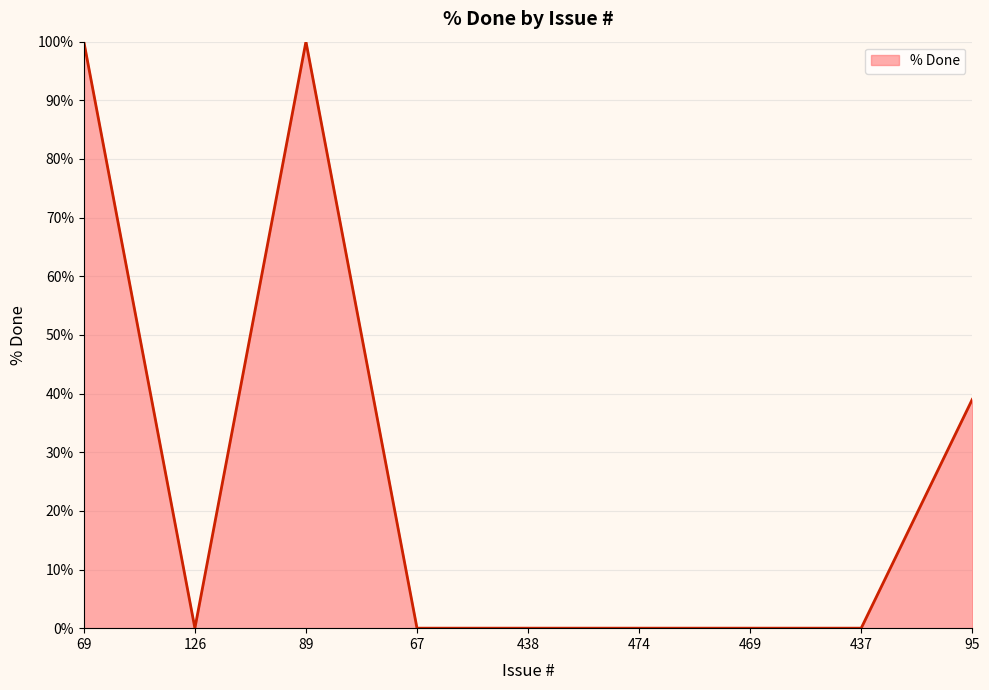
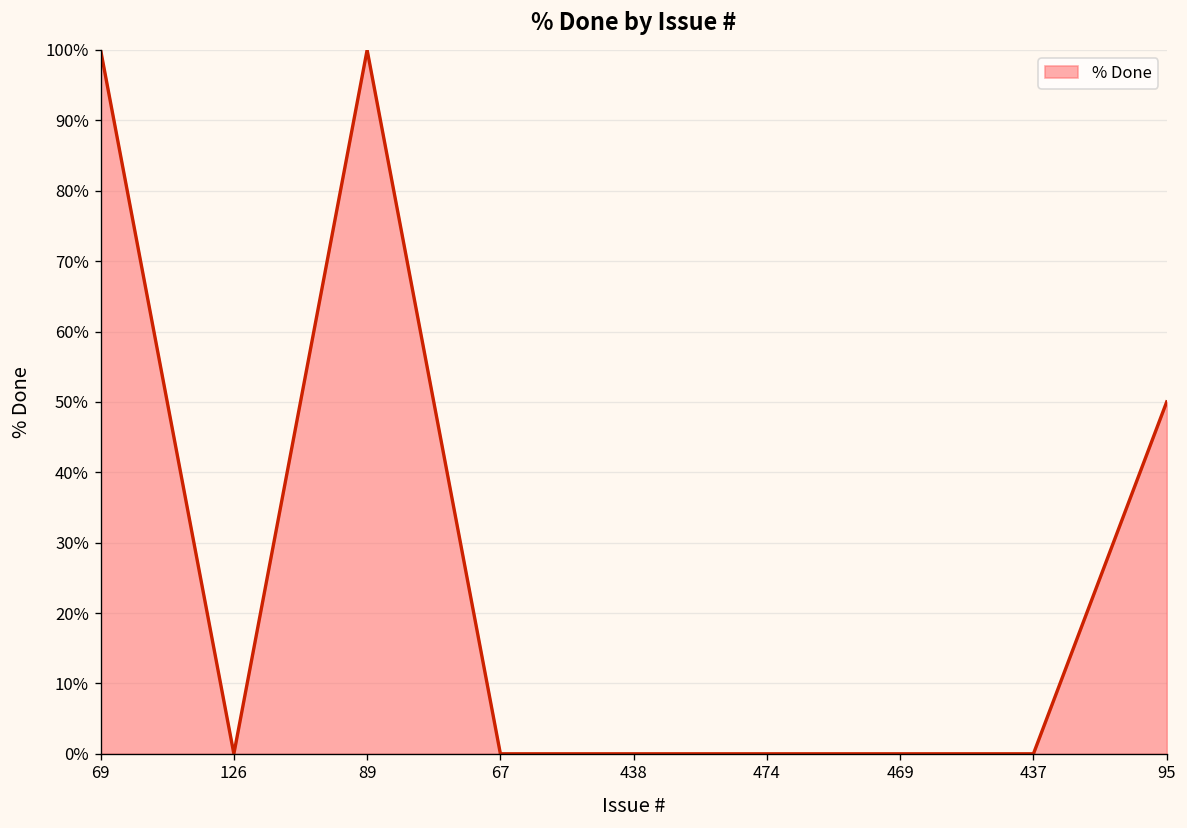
95: 39% -> 50%
